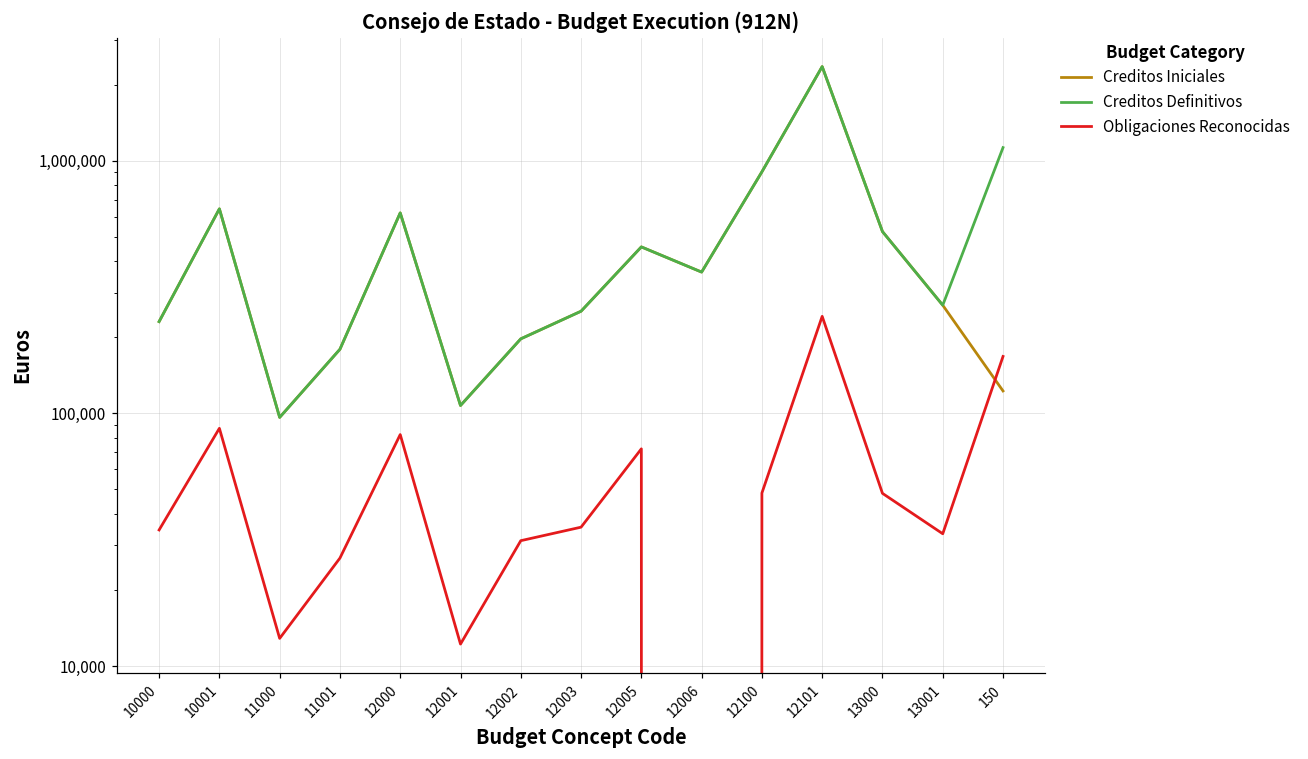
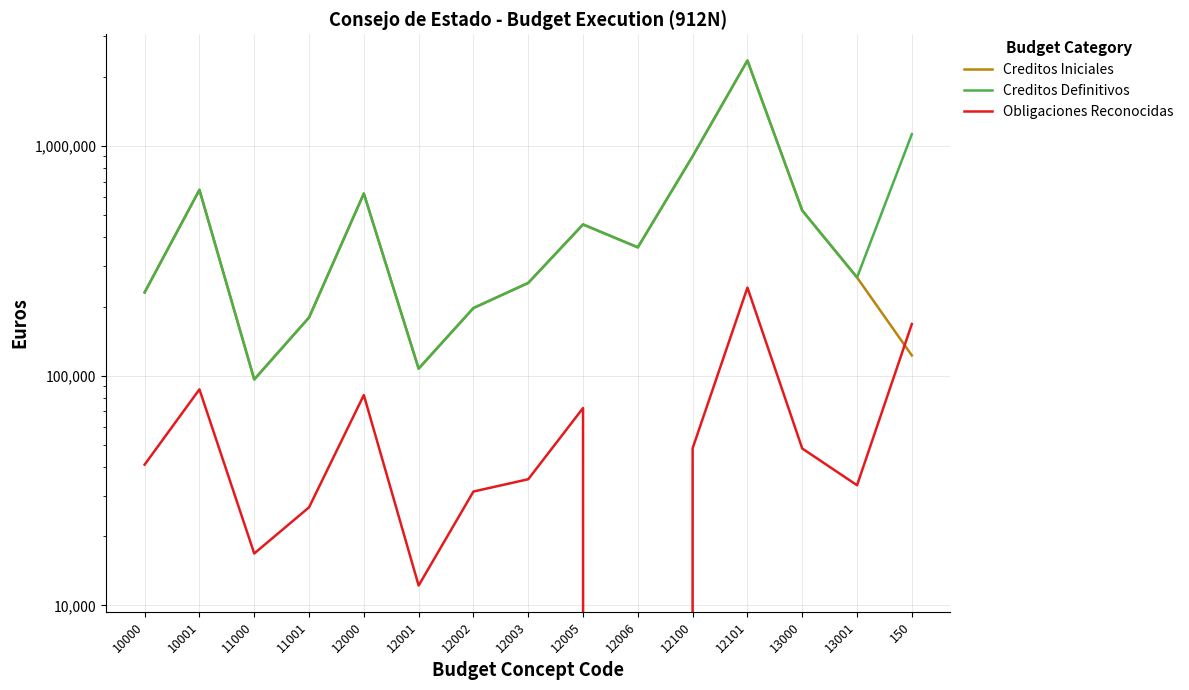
Obligaciones Reconocidas, 10000: 35,000 -> 41,000
Obligaciones Reconocidas, 11000: 13,000 -> 17,000
